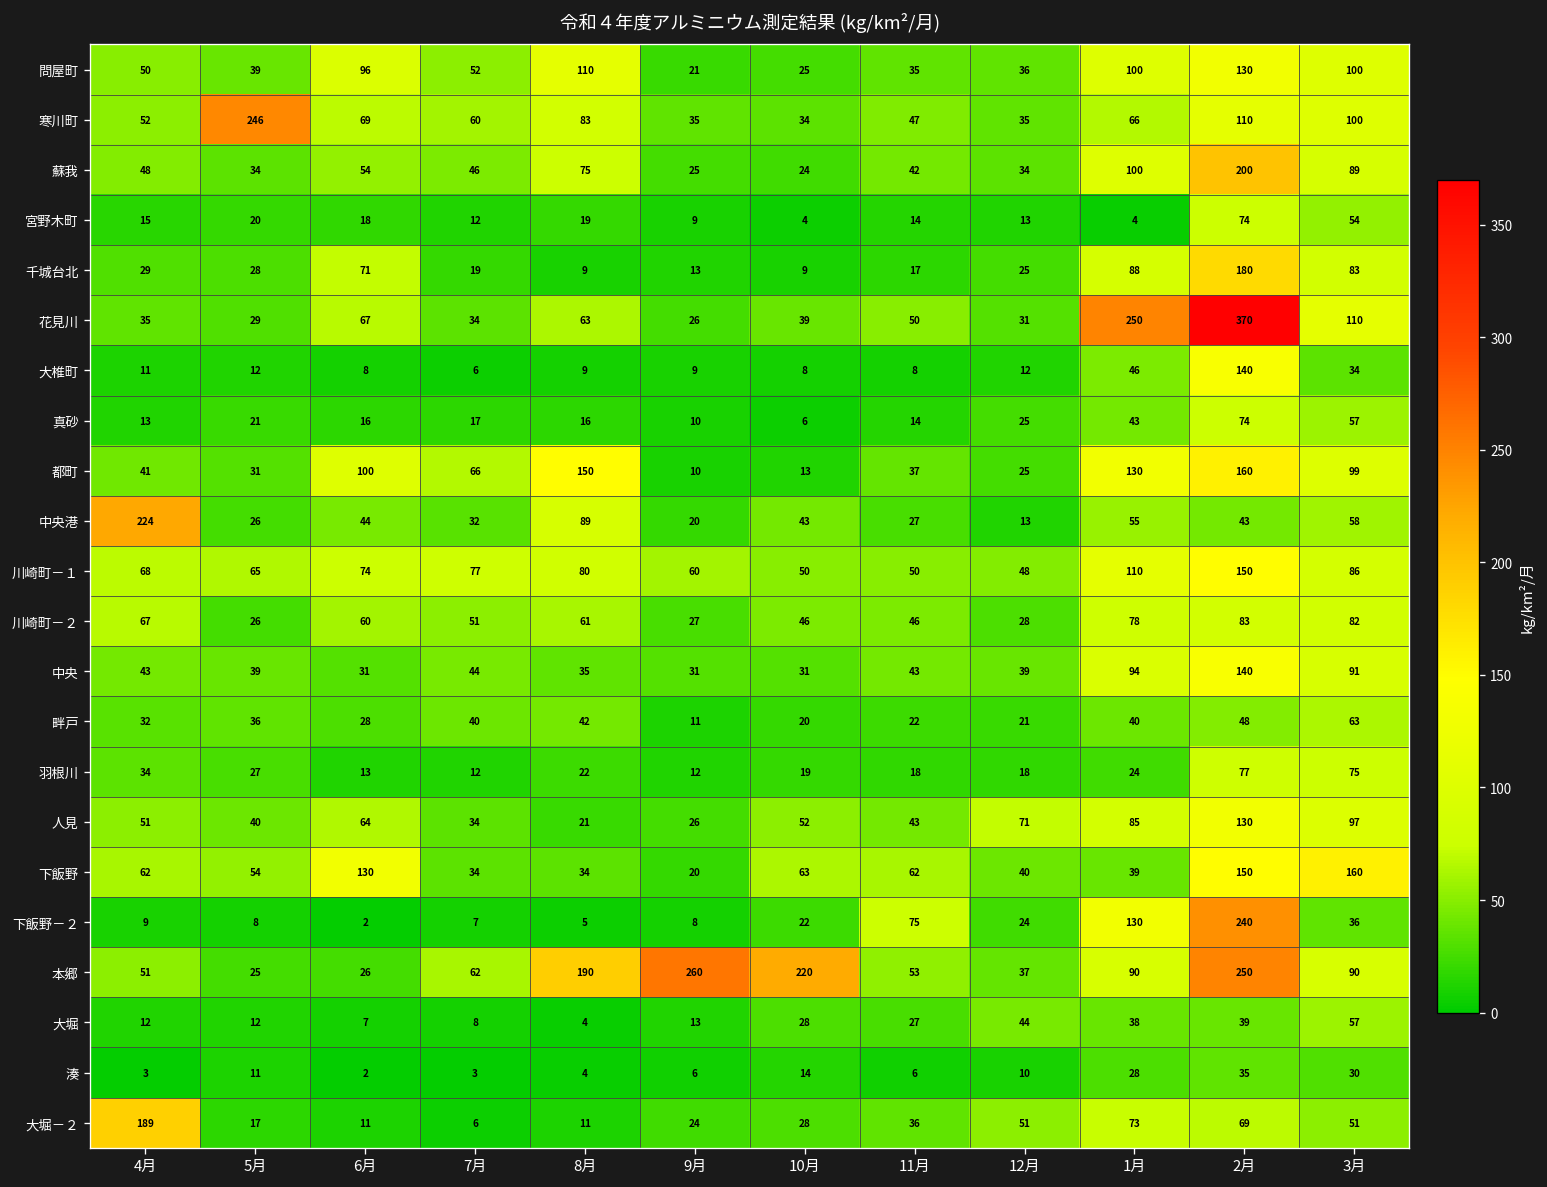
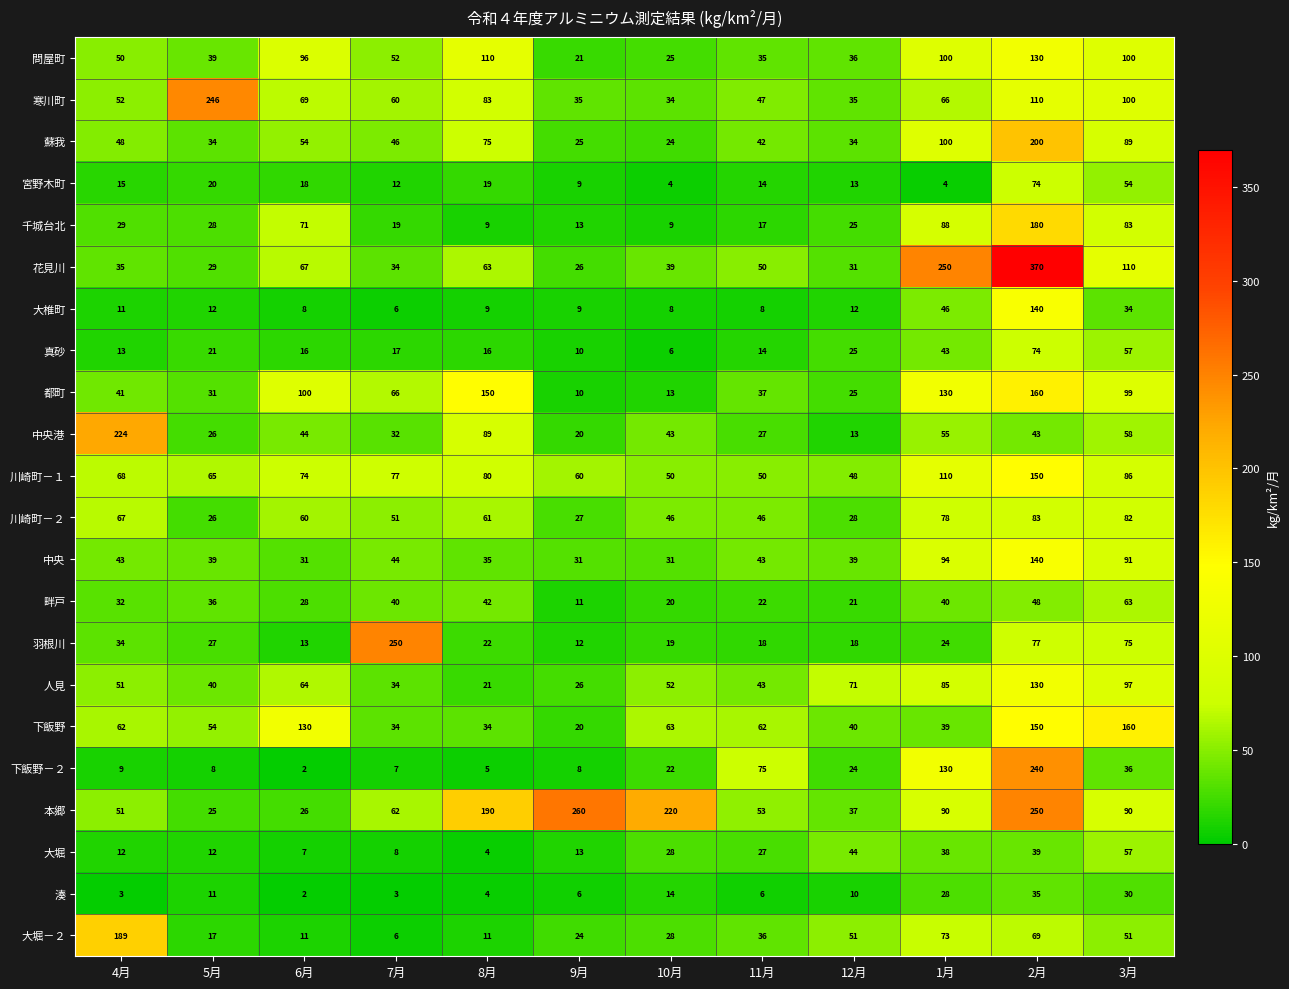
羽根川, 7月: 12 -> 250
